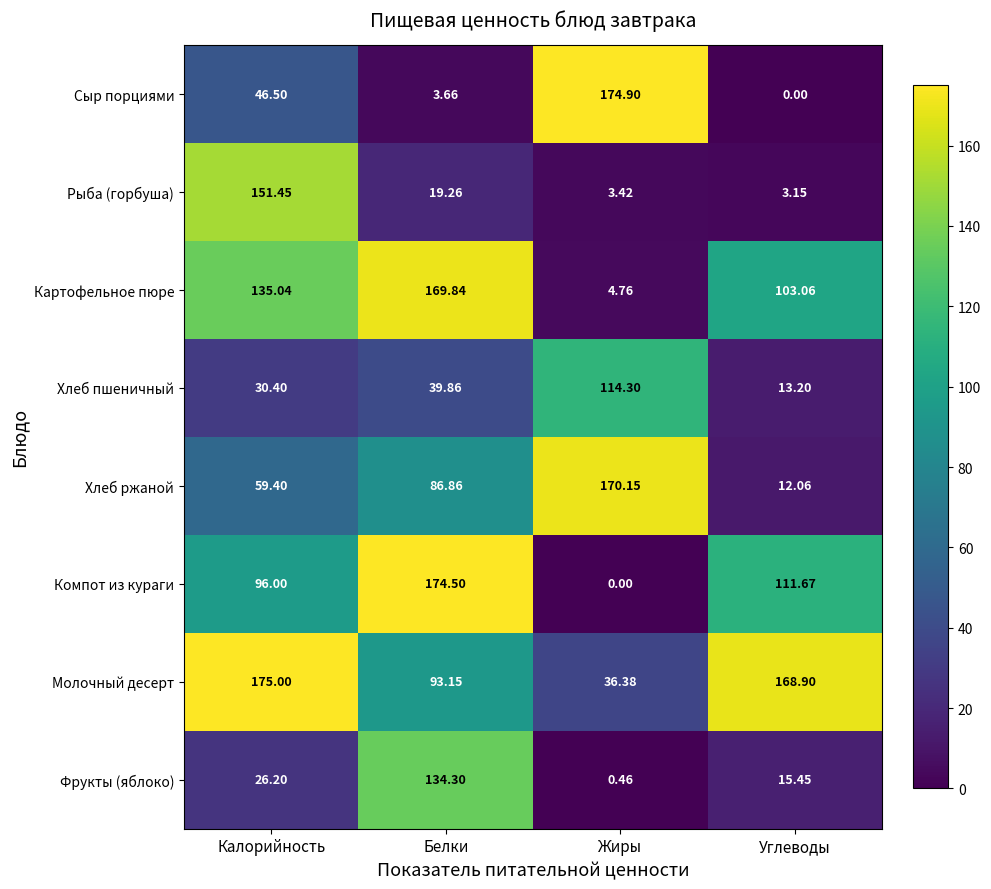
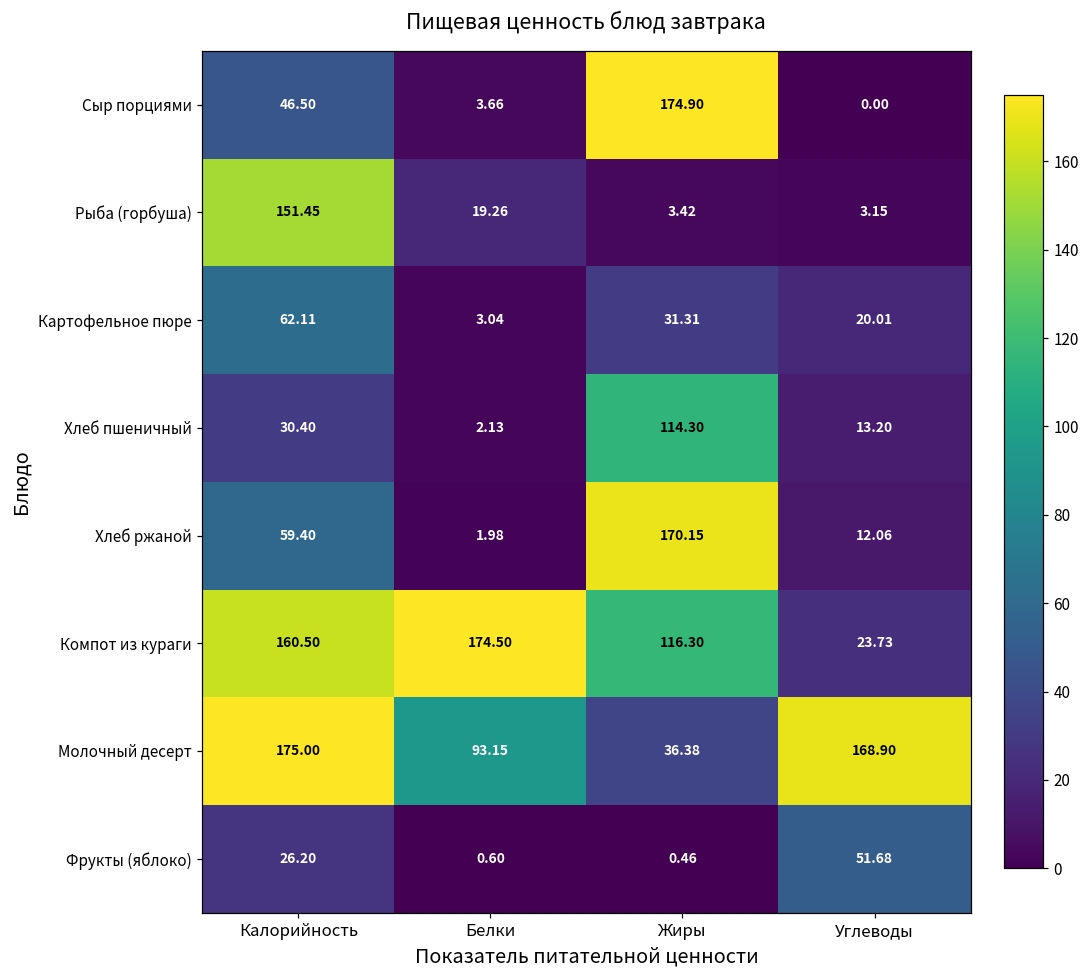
Картофельное пюре, Калорийность: 135.04 -> 62.11
Картофельное пюре, Белки: 169.84 -> 3.04
Картофельное пюре, Жиры: 4.76 -> 31.31
Картофельное пюре, Углеводы: 103.06 -> 20.01
Хлеб пшеничный, Белки: 39.86 -> 2.13
Хлеб ржаной, Белки: 86.86 -> 1.98
Компот из кураги, Калорийность: 96.00 -> 160.50
Компот из кураги, Жиры: 0.00 -> 116.30
Компот из кураги, Углеводы: 111.67 -> 23.73
Фрукты (яблоко), Белки: 134.30 -> 0.60
Фрукты (яблоко), Углеводы: 15.45 -> 51.68
